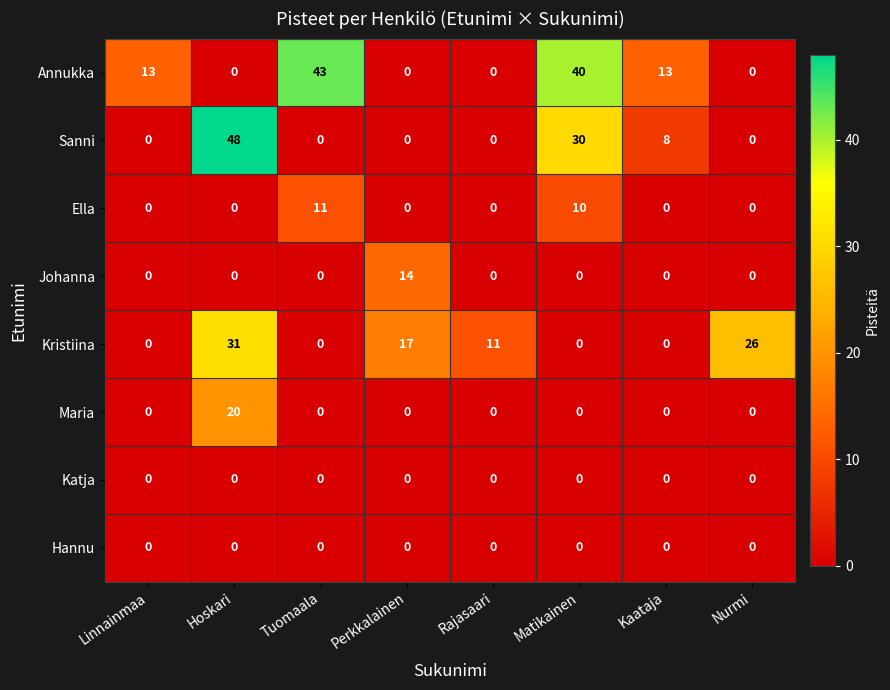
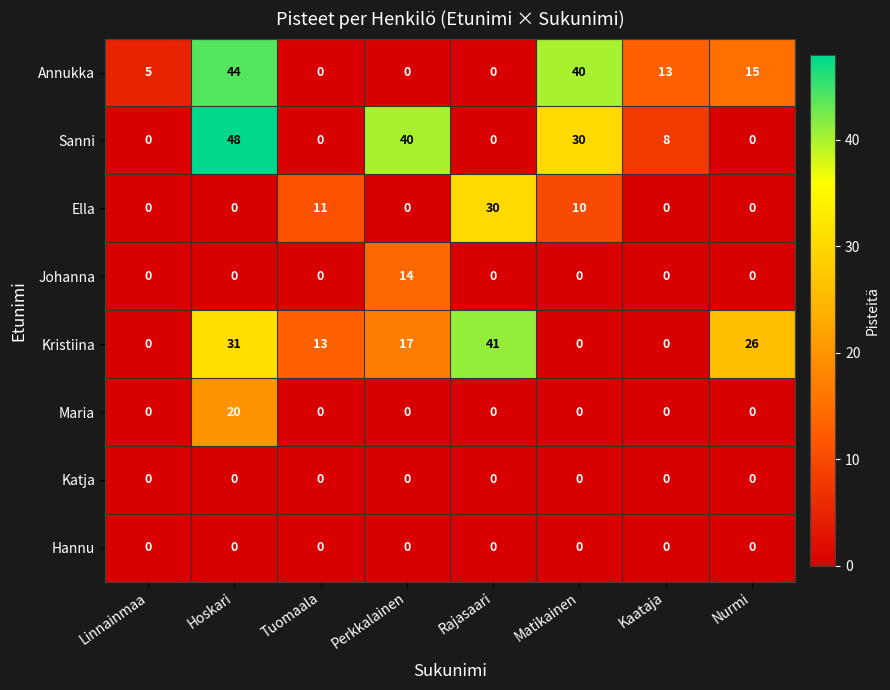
Annukka, Linnainmaa: 13 -> 5
Annukka, Hoskari: 0 -> 44
Annukka, Tuomaala: 43 -> 0
Annukka, Nurmi: 0 -> 15
Sanni, Perkkalainen: 0 -> 40
Ella, Rajasaari: 0 -> 30
Kristiina, Tuomaala: 0 -> 13
Kristiina, Rajasaari: 11 -> 41
